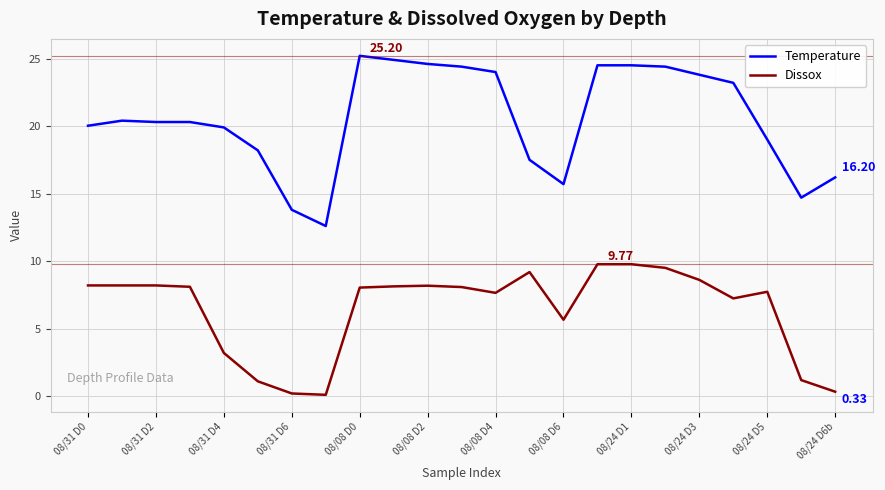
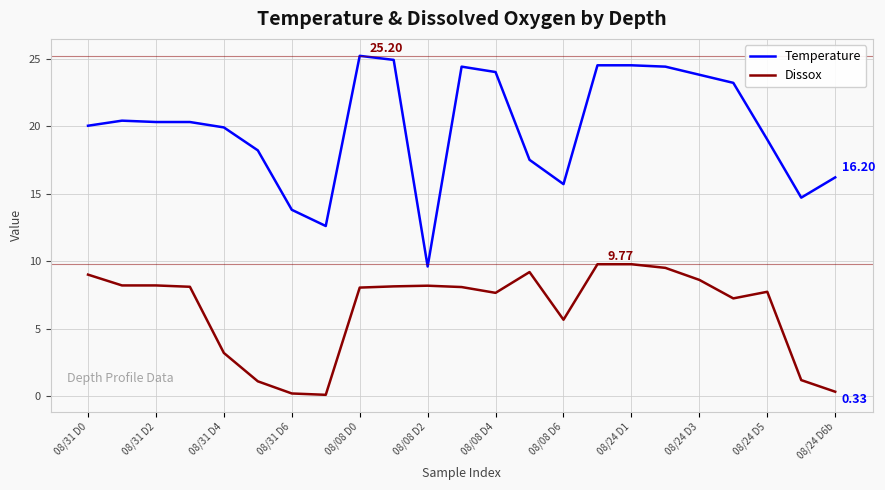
Dissox, 08/31 D0: 8.2 -> 9.0
Temperature, 08/08 D2: 24.6 -> 9.6
